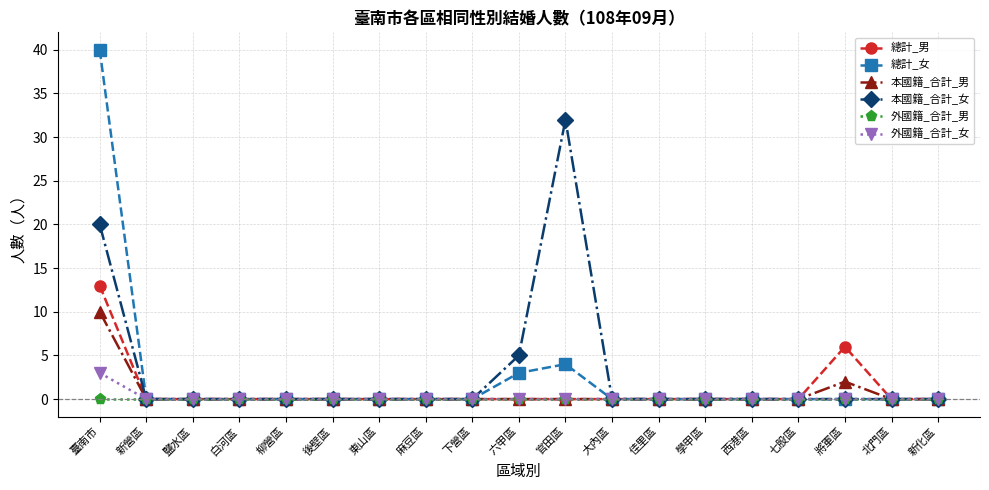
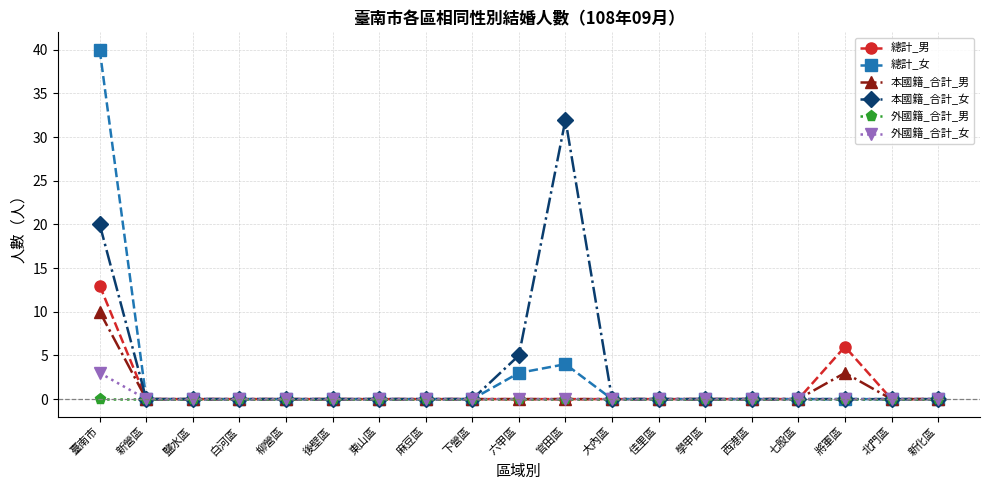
本國籍_合計_男, 將軍區: 2 -> 3
